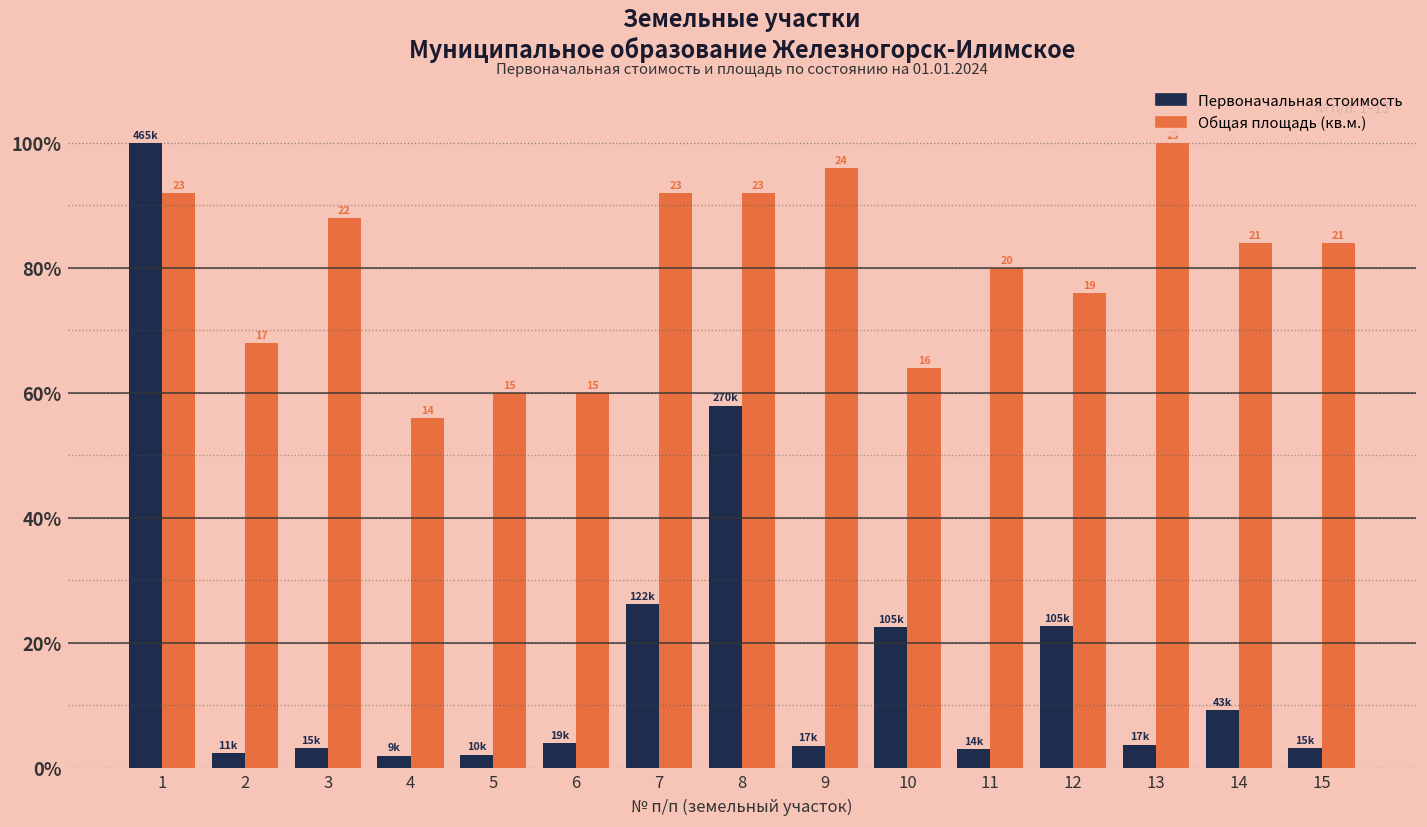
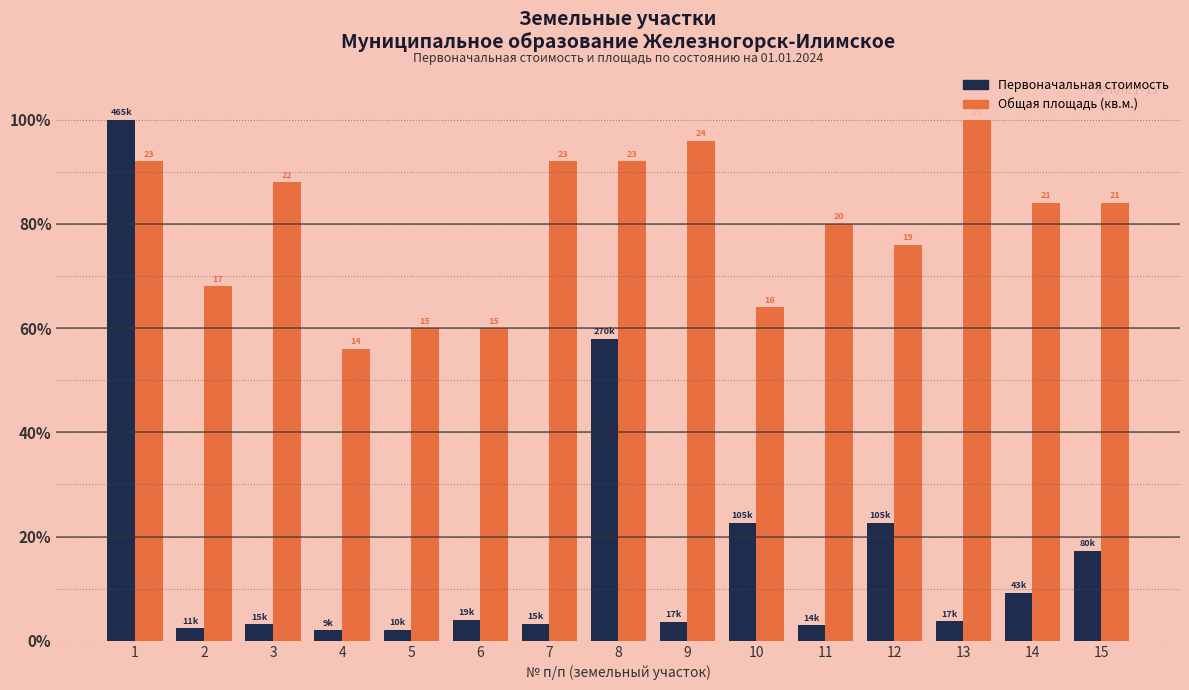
Первоначальная стоимость, 7: 122k -> 15k
Первоначальная стоимость, 15: 15k -> 80k
